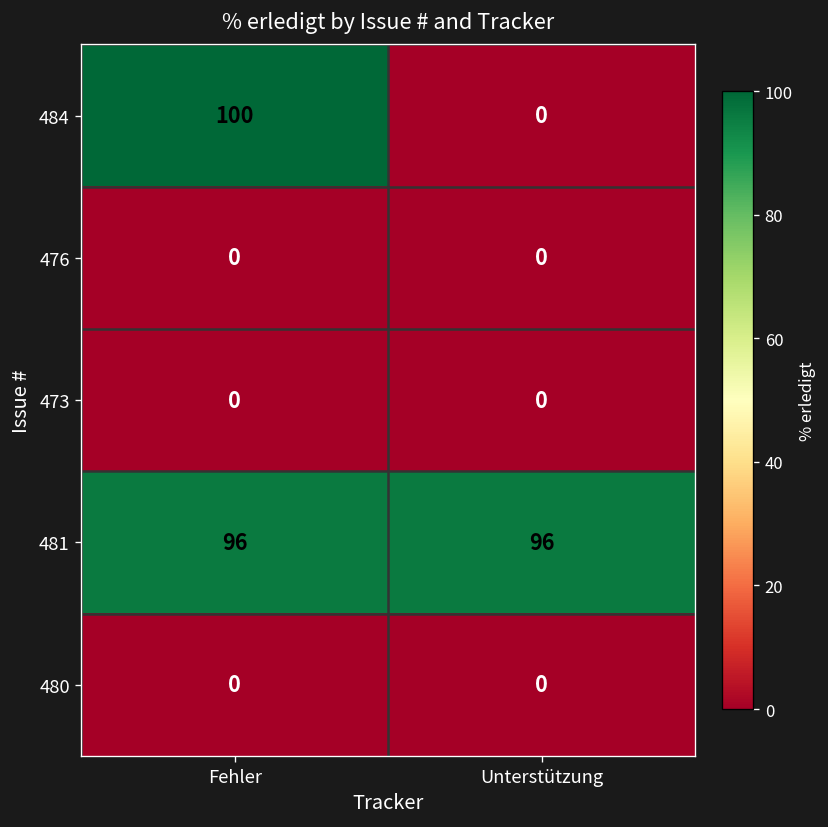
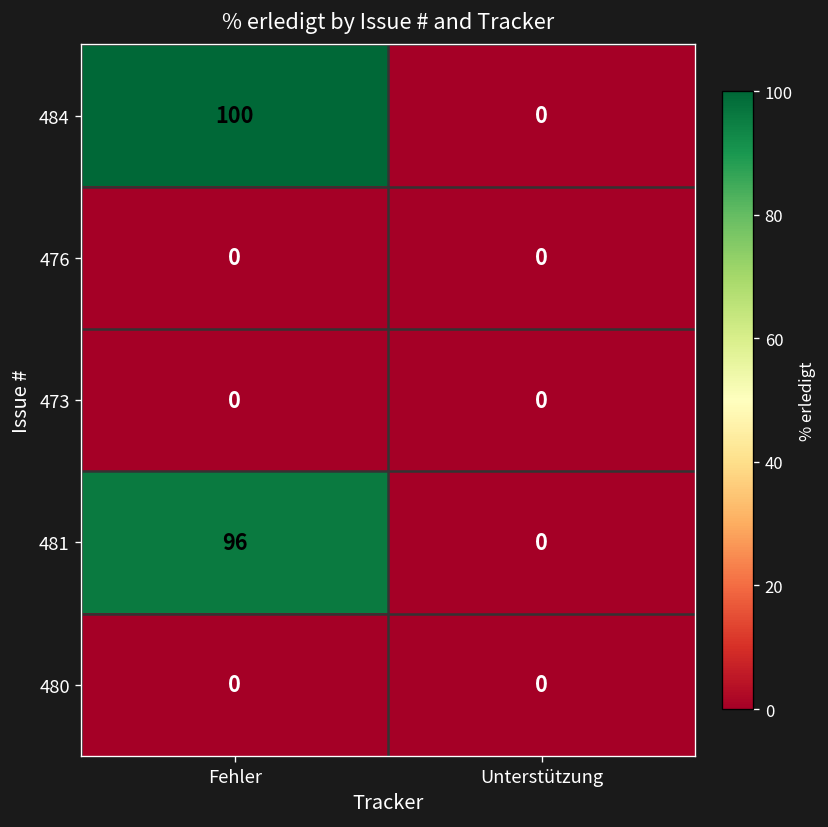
481, Unterstützung: 96 -> 0
